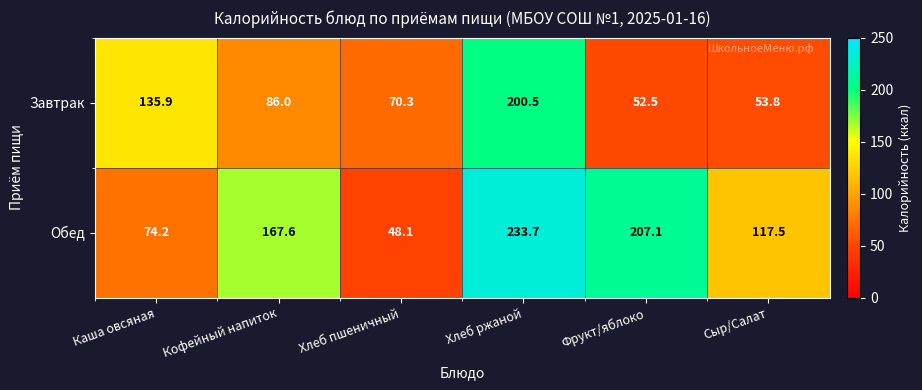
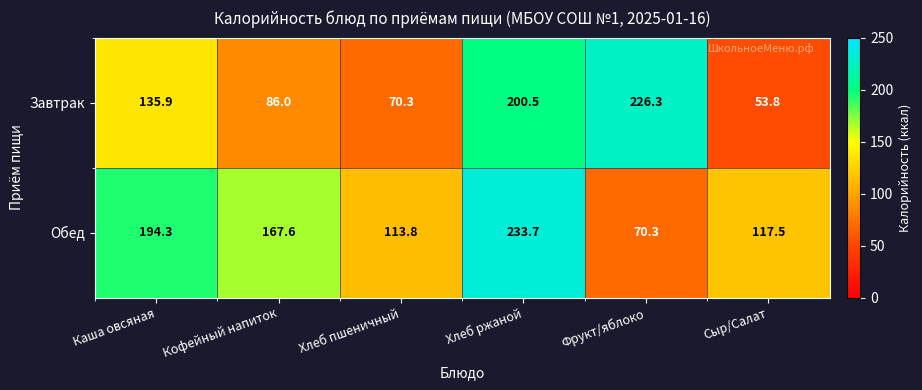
Завтрак, Фрукт/яблоко: 52.5 -> 226.3
Обед, Каша овсяная: 74.2 -> 194.3
Обед, Хлеб пшеничный: 48.1 -> 113.8
Обед, Фрукт/яблоко: 207.1 -> 70.3
